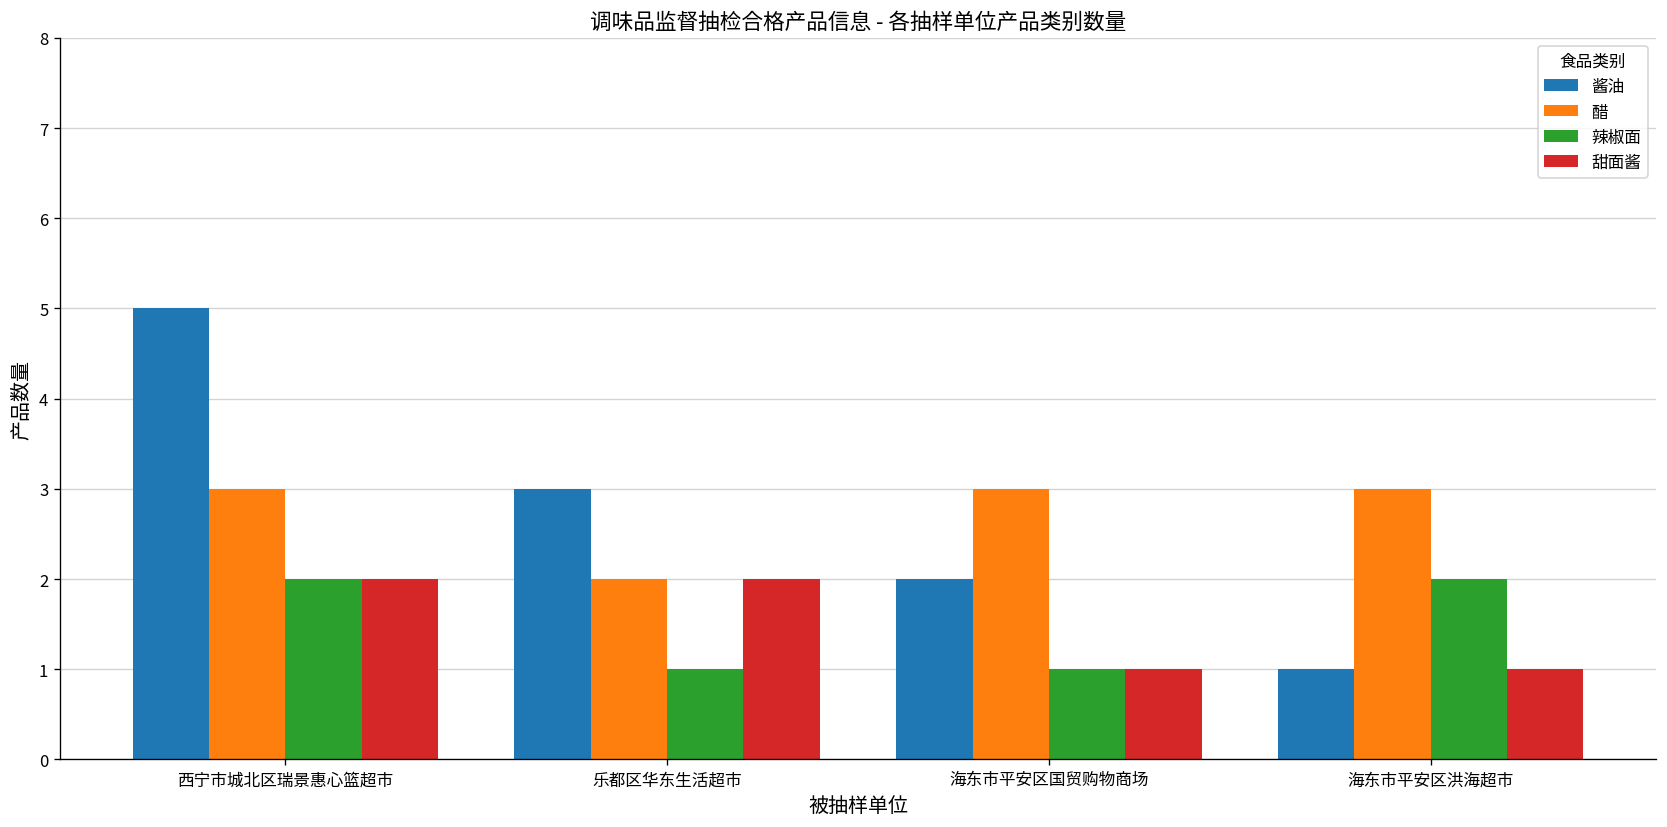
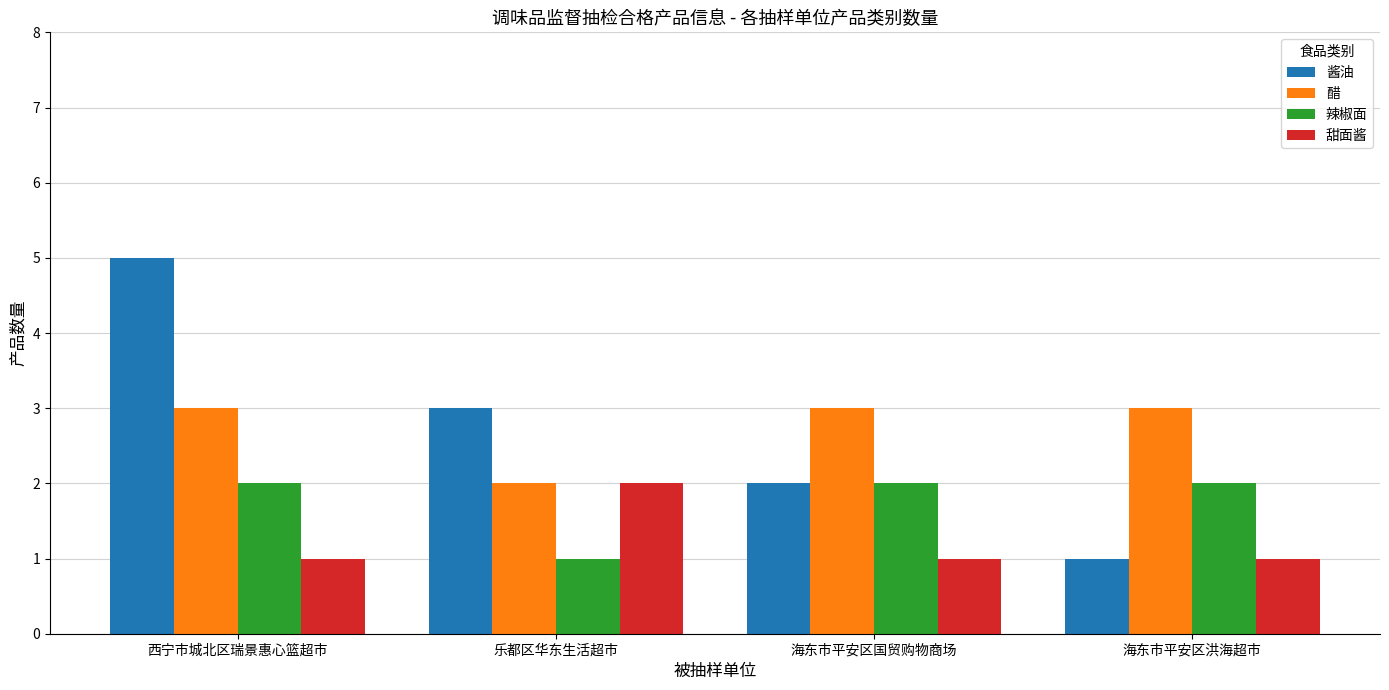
甜面酱, 西宁市城北区瑞景惠心篮超市: 2 -> 1
辣椒面, 海东市平安区国贸购物商场: 1 -> 2
